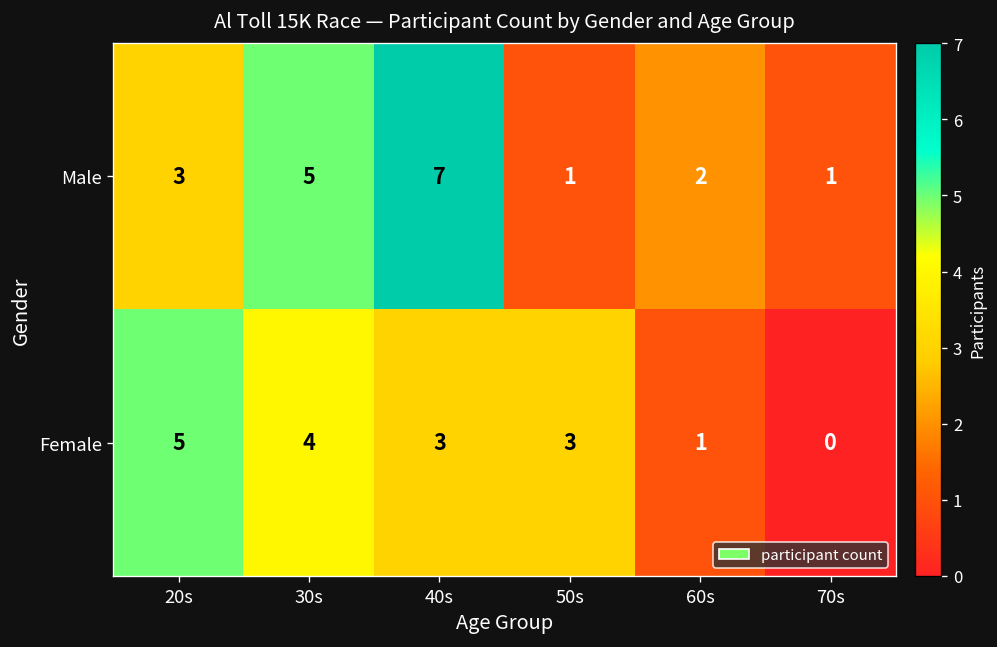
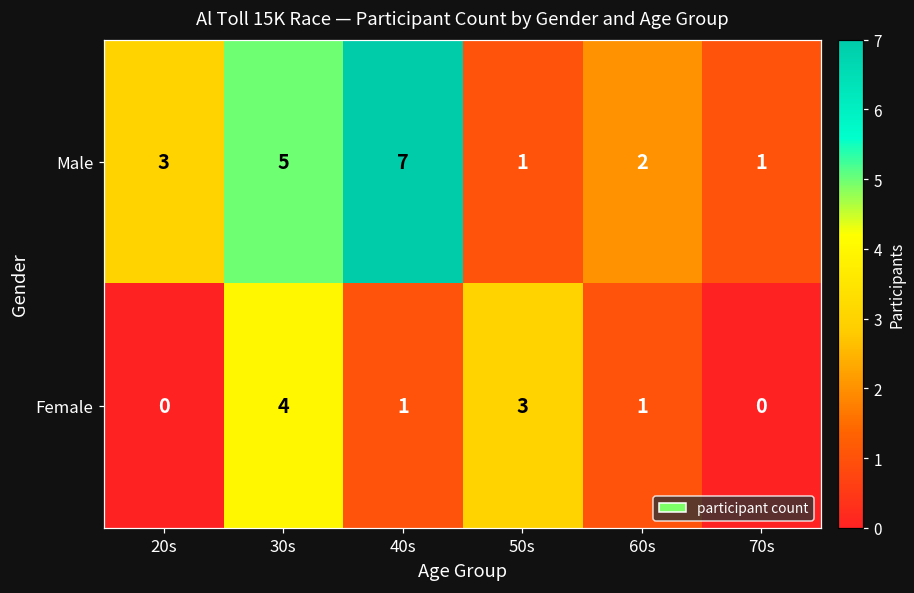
Female, 20s: 5 -> 0
Female, 40s: 3 -> 1
